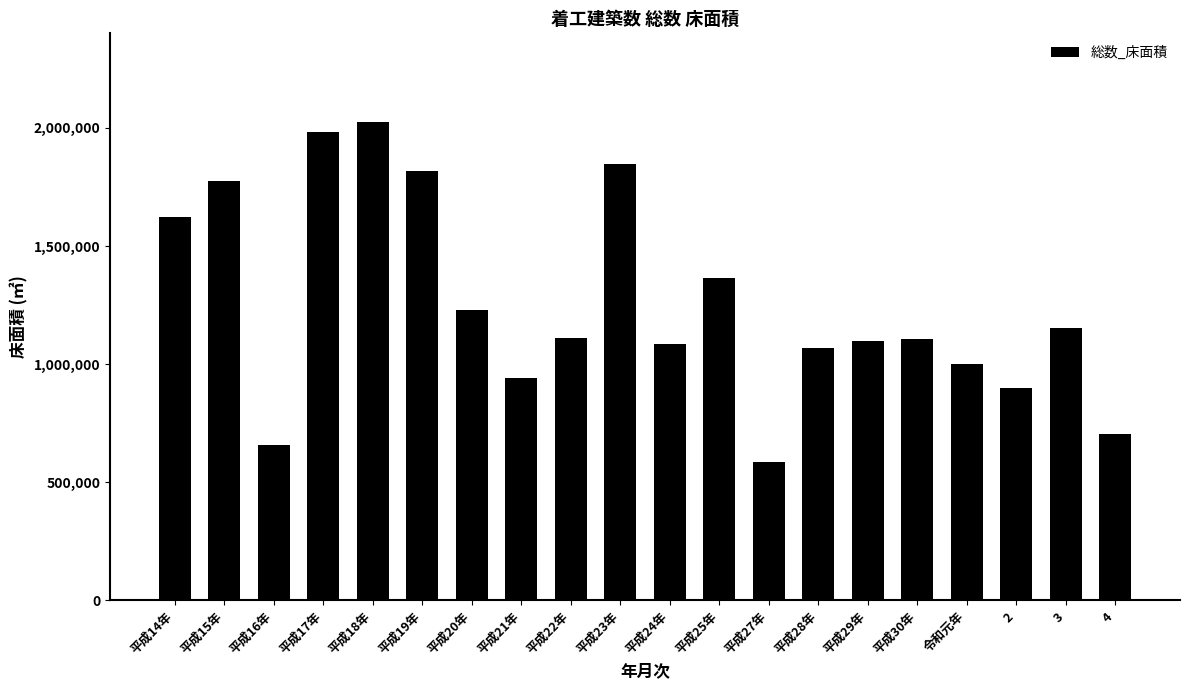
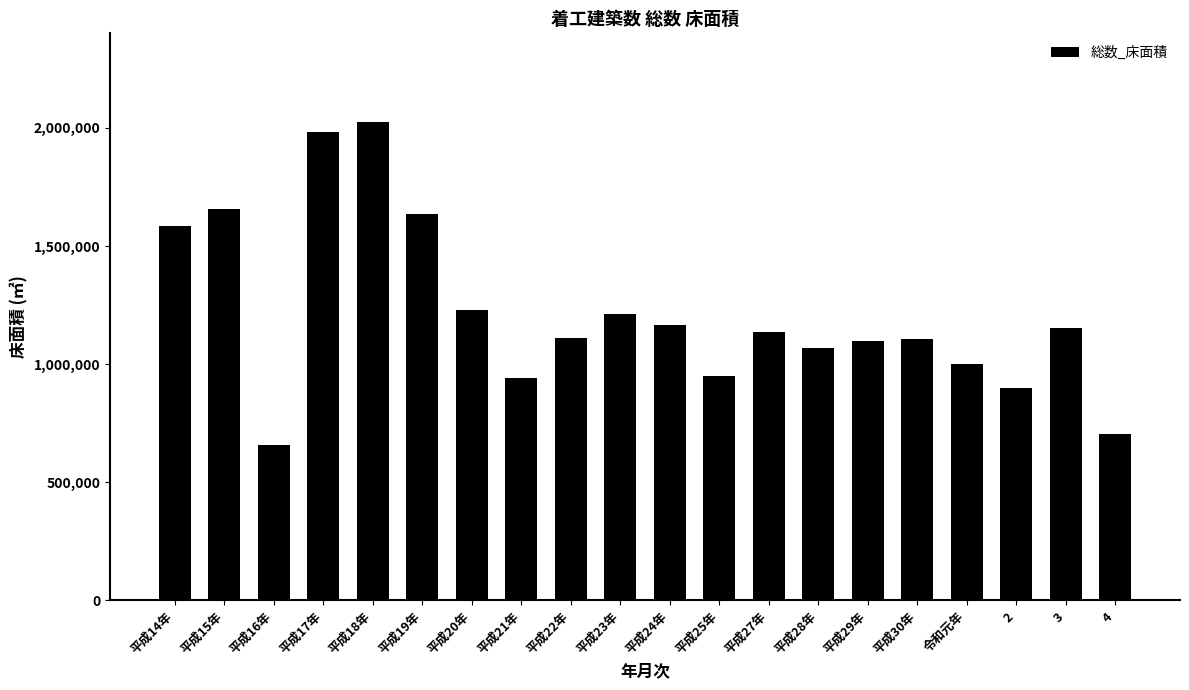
平成14年: 1,620,000 -> 1,580,000
平成15年: 1,780,000 -> 1,660,000
平成19年: 1,820,000 -> 1,630,000
平成23年: 1,850,000 -> 1,210,000
平成24年: 1,090,000 -> 1,170,000
平成25年: 1,370,000 -> 950,000
平成27年: 590,000 -> 1,140,000
